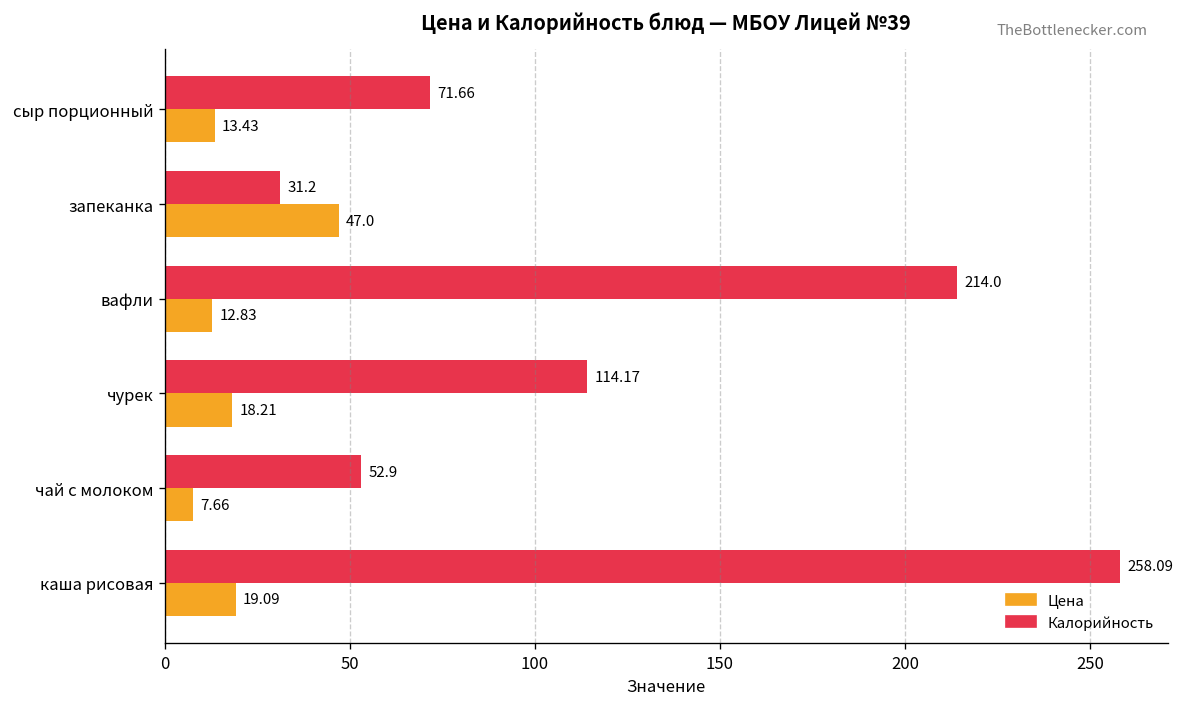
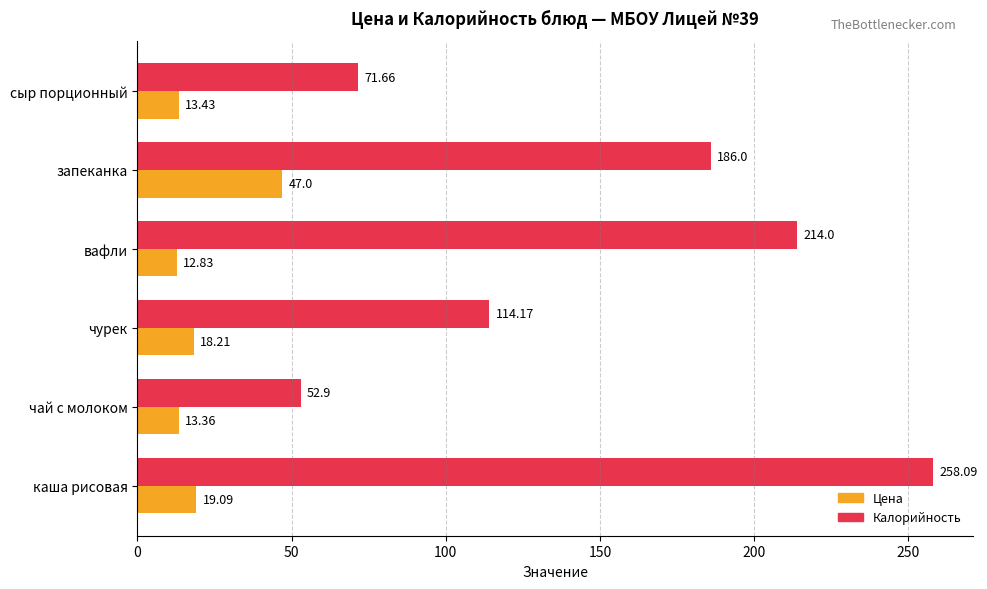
Калорийность, запеканка: 31.2 -> 186.0
Цена, чай с молоком: 7.66 -> 13.36
